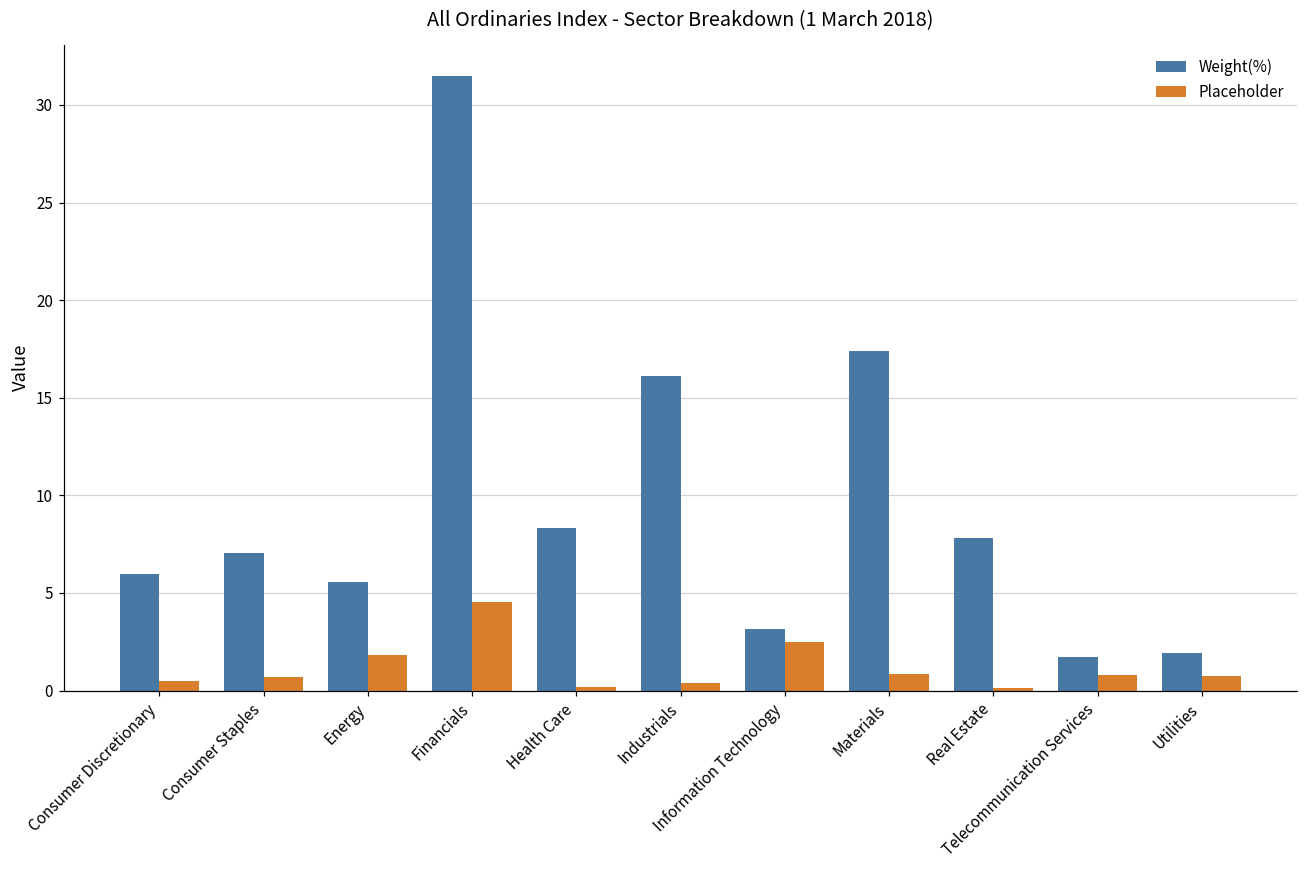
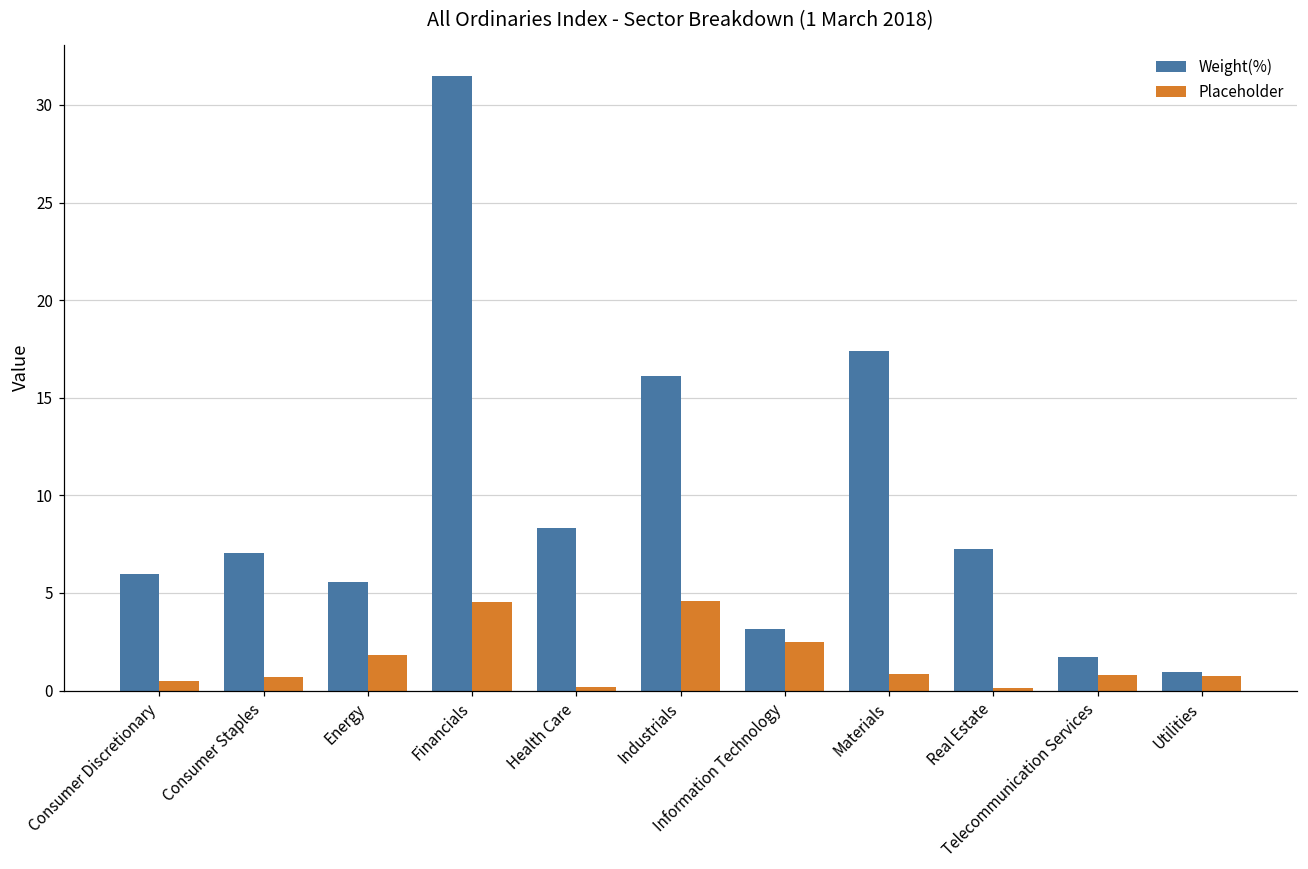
Placeholder, Industrials: 0.4 -> 4.6
Weight(%), Real Estate: 7.8 -> 7.2
Weight(%), Utilities: 1.9 -> 1.0
